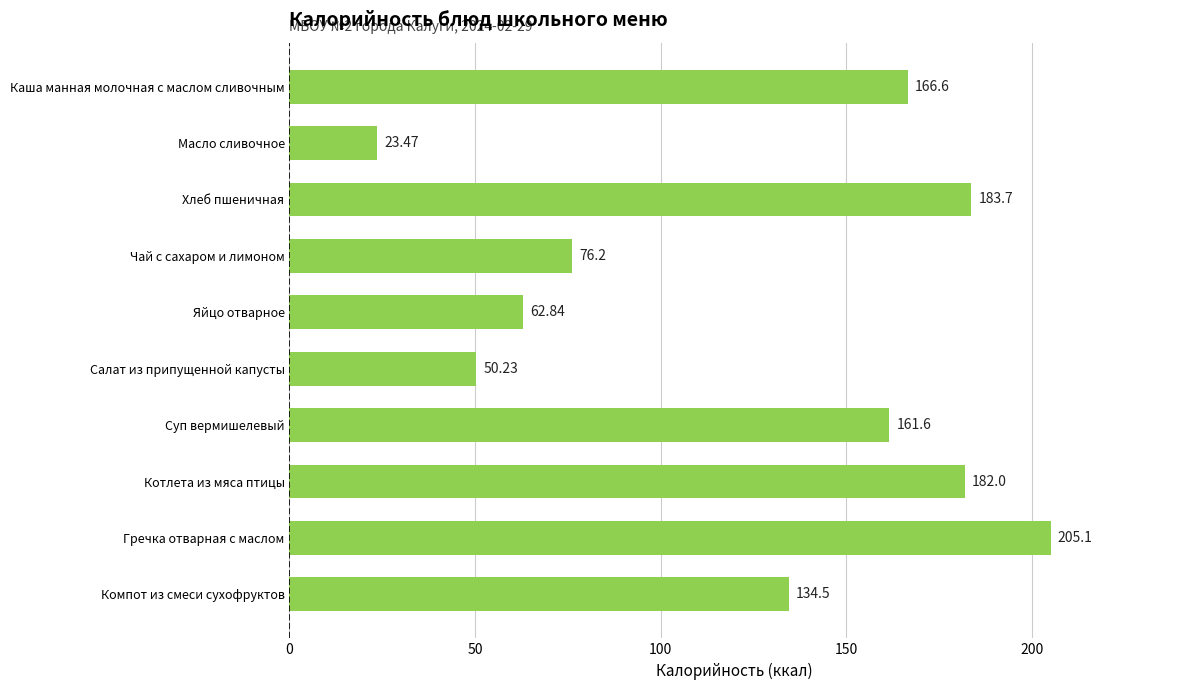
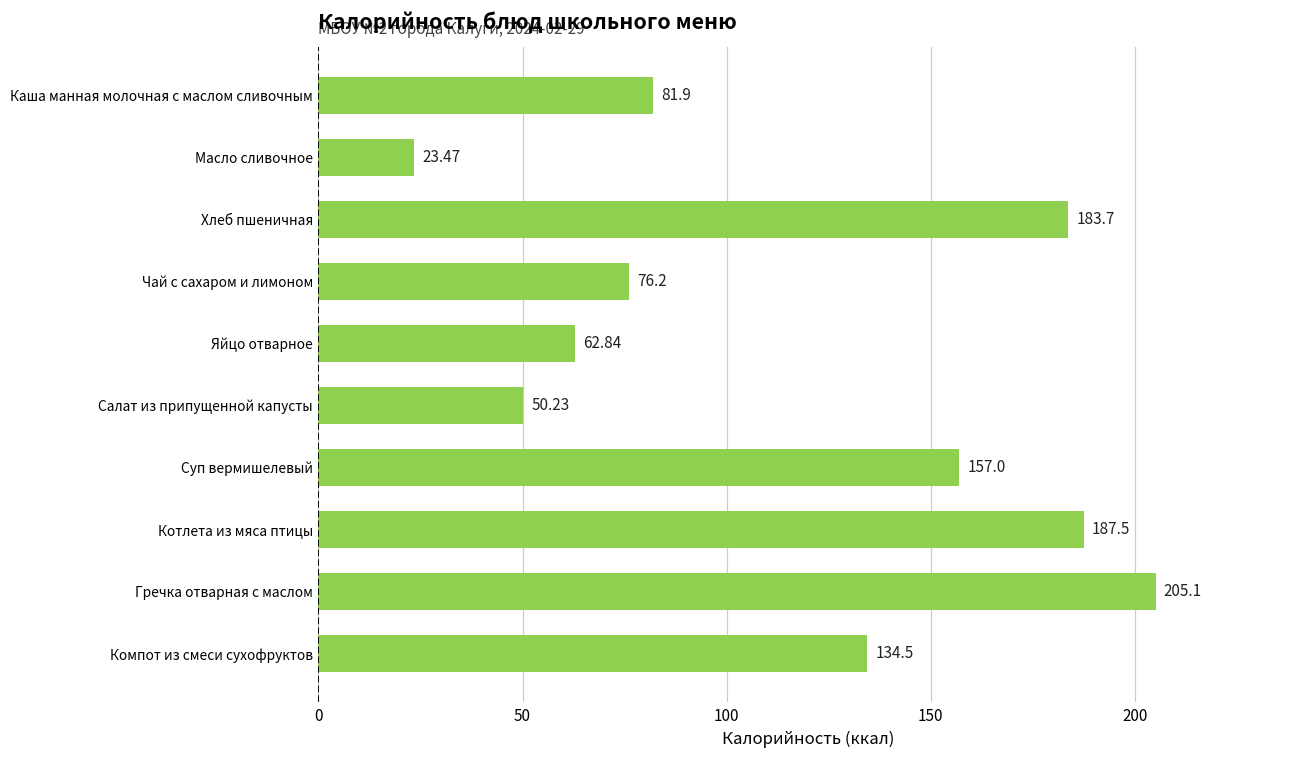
Каша манная молочная с маслом сливочным: 166.6 -> 81.9
Суп вермишелевый: 161.6 -> 157.0
Котлета из мяса птицы: 182.0 -> 187.5
